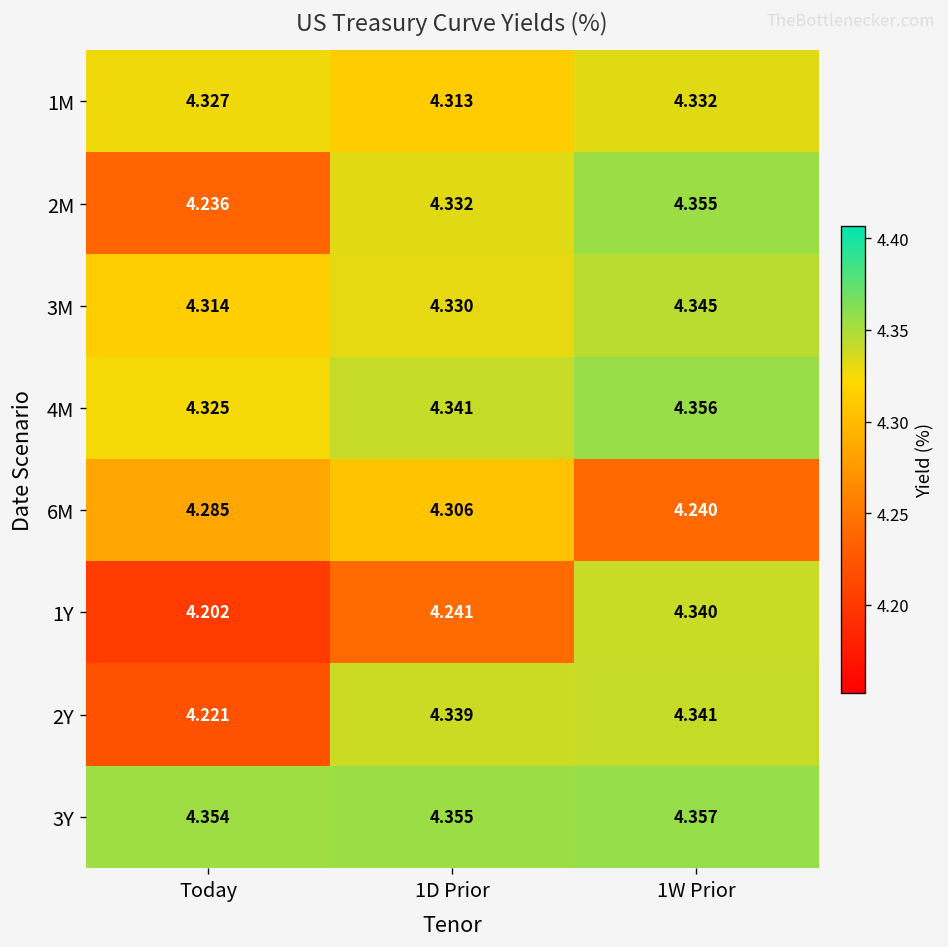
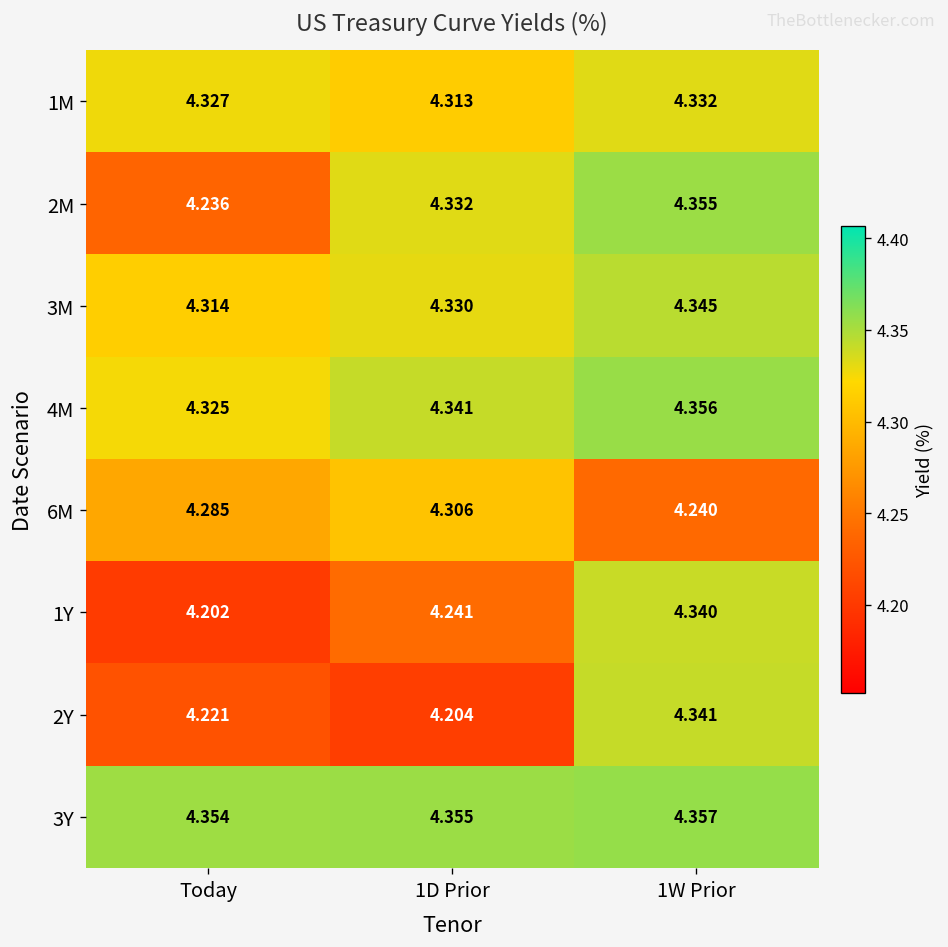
2Y, 1D Prior: 4.339 -> 4.204
